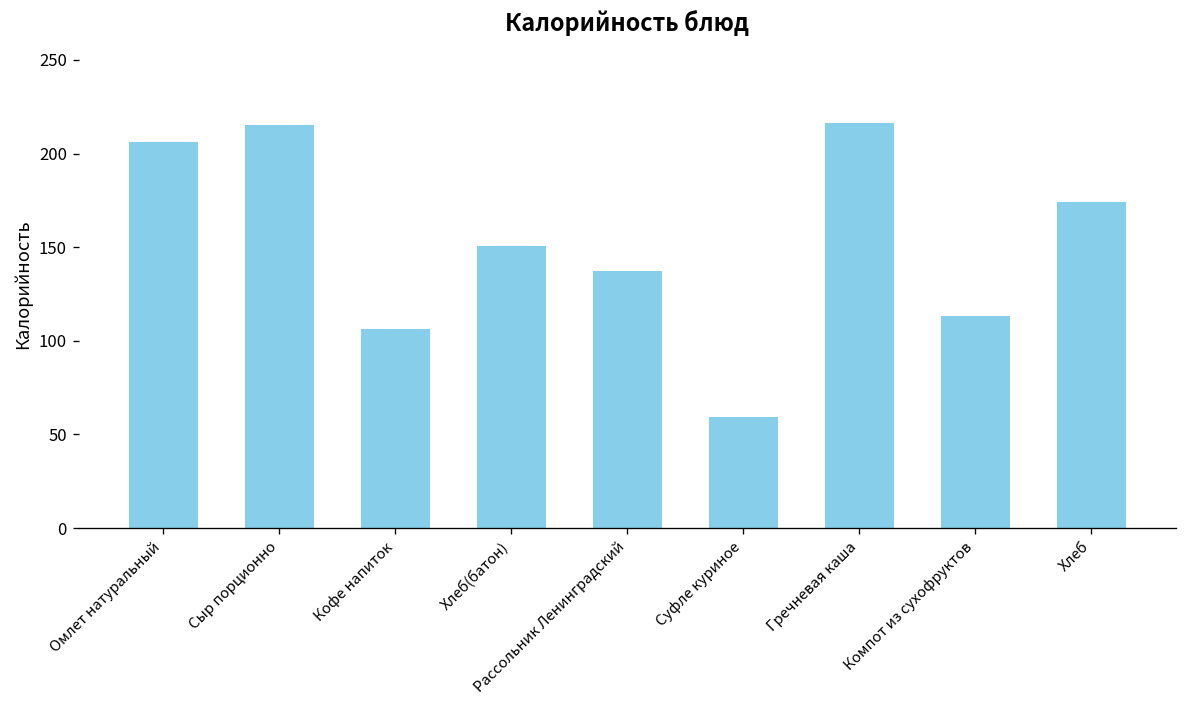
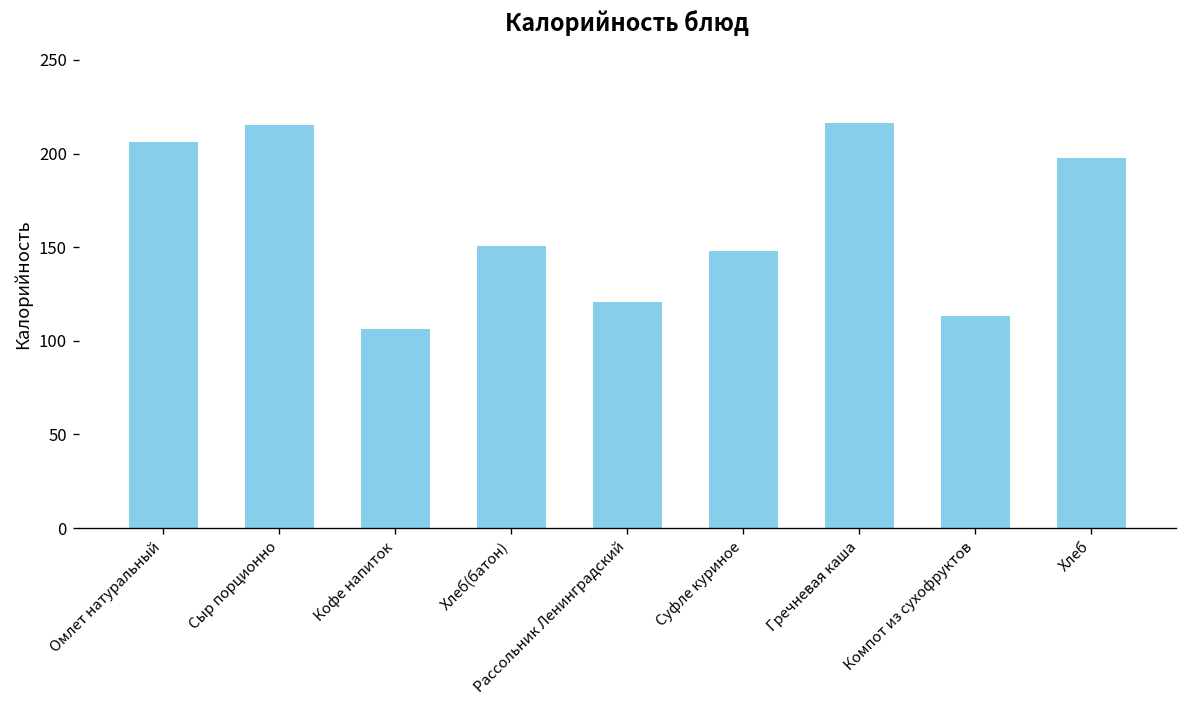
Рассольник Ленинградский: 137 -> 121
Суфле куриное: 59 -> 148
Хлеб: 174 -> 197
